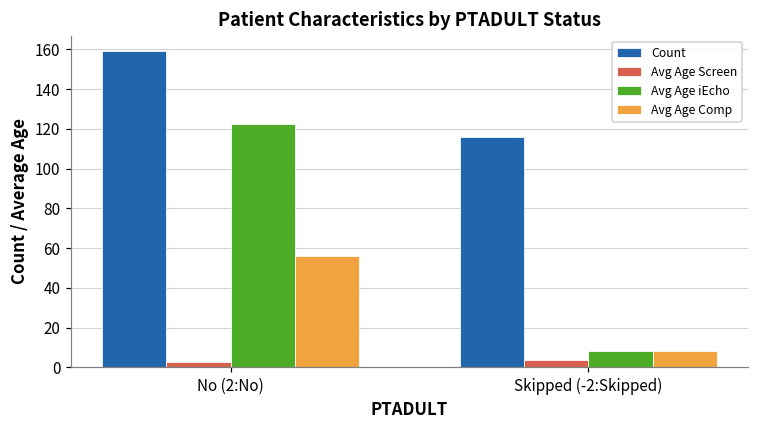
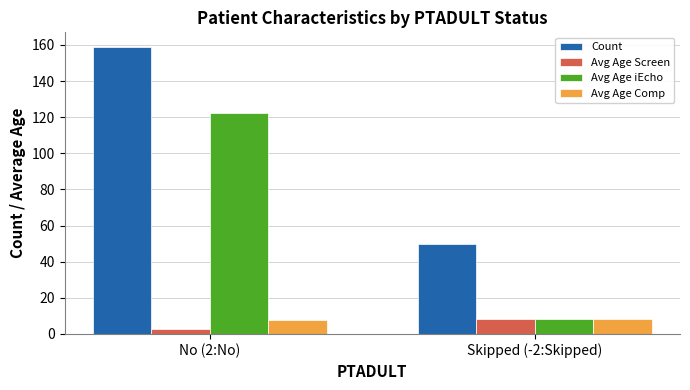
Avg Age Comp, No (2:No): 56 -> 8
Count, Skipped (-2:Skipped): 116 -> 50
Avg Age Screen, Skipped (-2:Skipped): 4 -> 8
